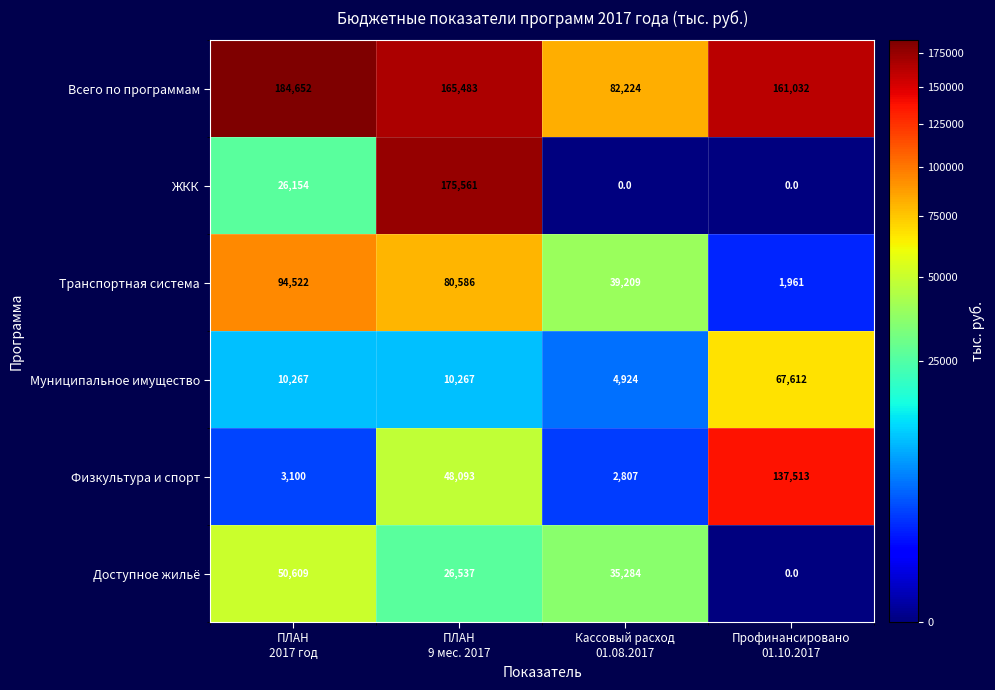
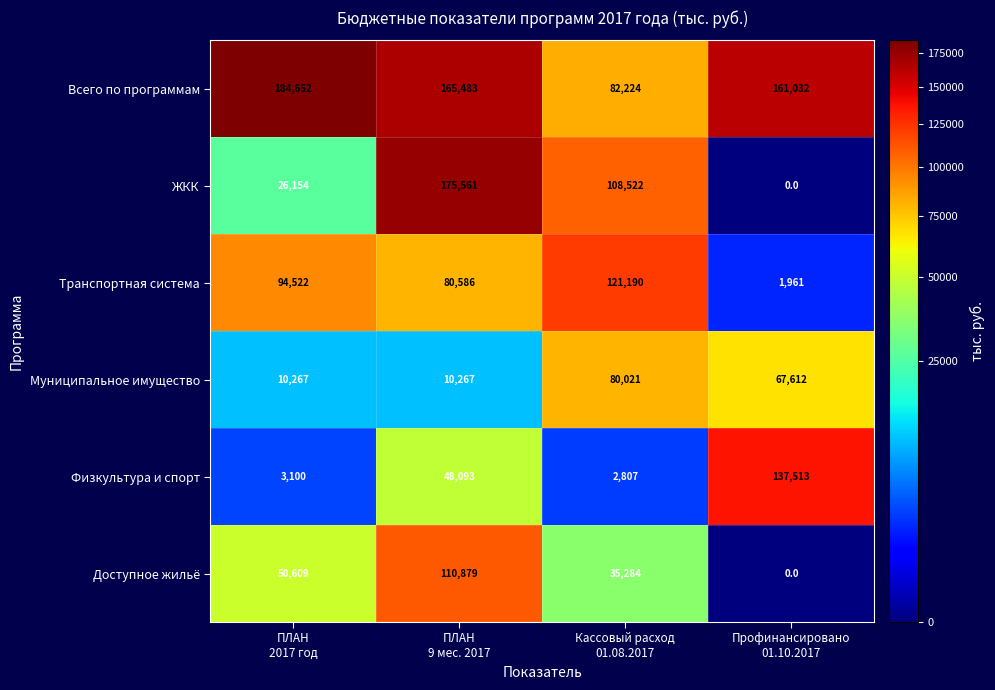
ЖКК, Кассовый расход 01.08.2017: 0.0 -> 108,522
Транспортная система, Кассовый расход 01.08.2017: 39,209 -> 121,190
Муниципальное имущество, Кассовый расход 01.08.2017: 4,924 -> 80,021
Доступное жильё, ПЛАН 9 мес. 2017: 26,537 -> 110,879
